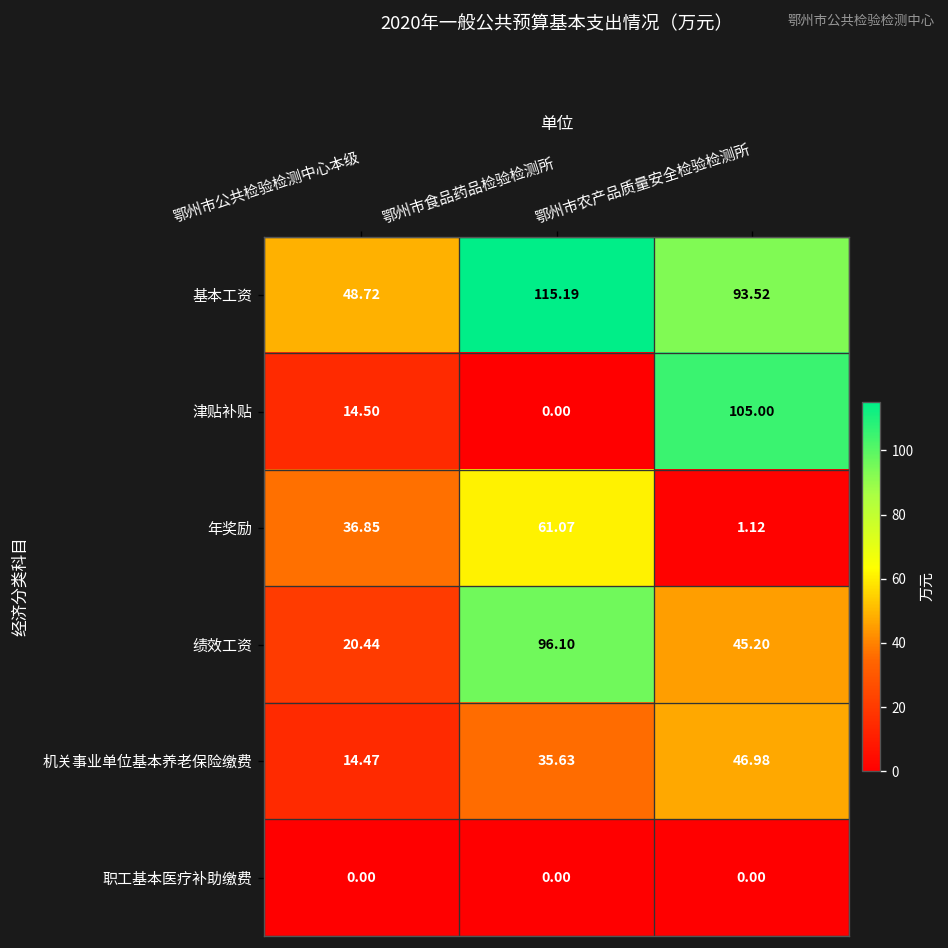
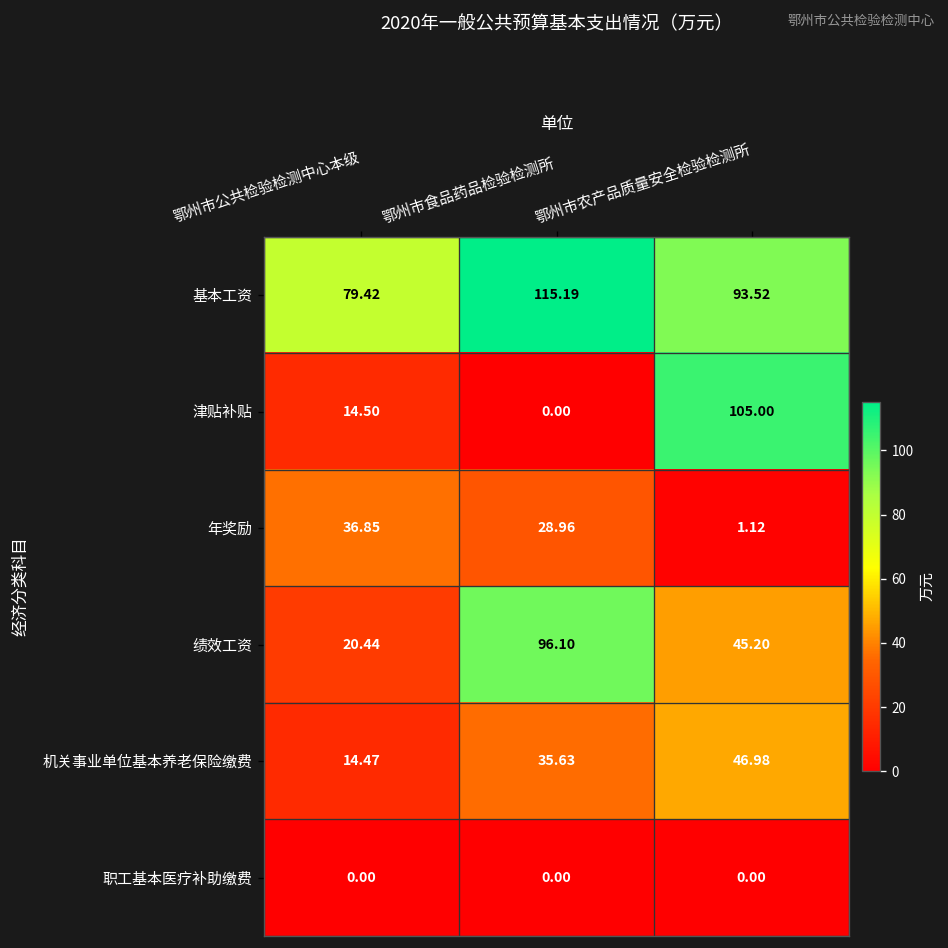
基本工资, 鄂州市公共检验检测中心本级: 48.72 -> 79.42
年奖励, 鄂州市食品药品检验检测所: 61.07 -> 28.96
